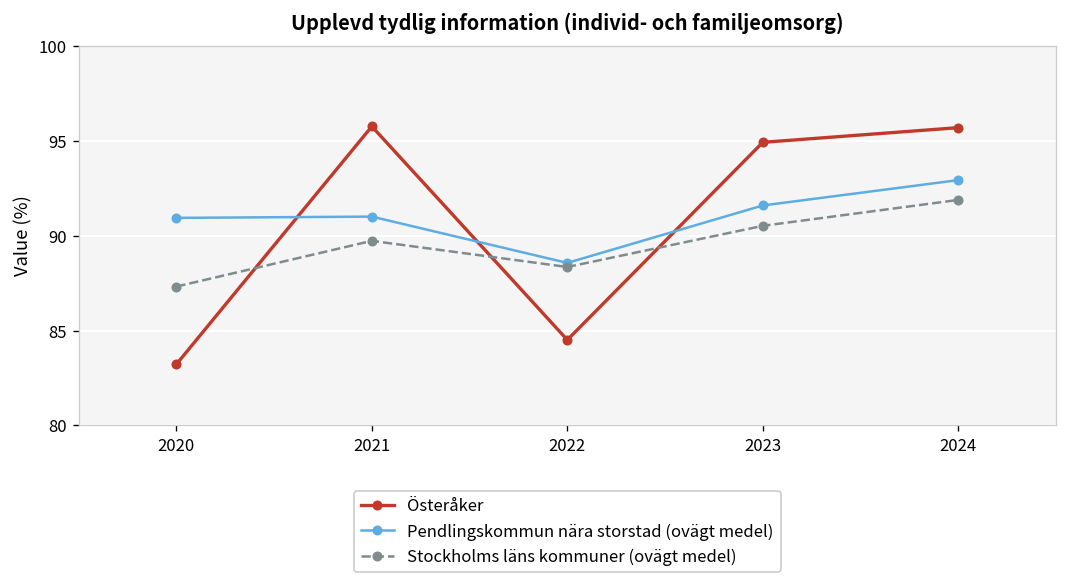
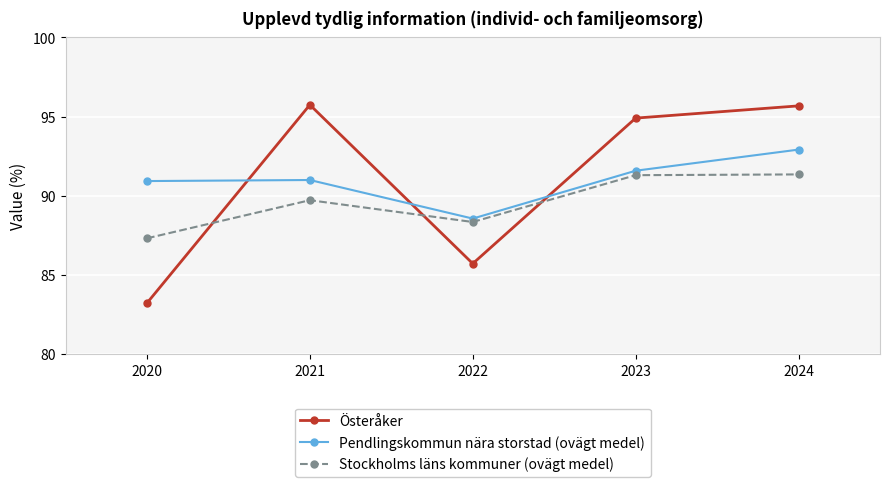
Österåker, 2022: 84.5 -> 85.7
Stockholms läns kommuner (ovägt medel), 2023: 90.5 -> 91.3
Stockholms läns kommuner (ovägt medel), 2024: 91.9 -> 91.3
